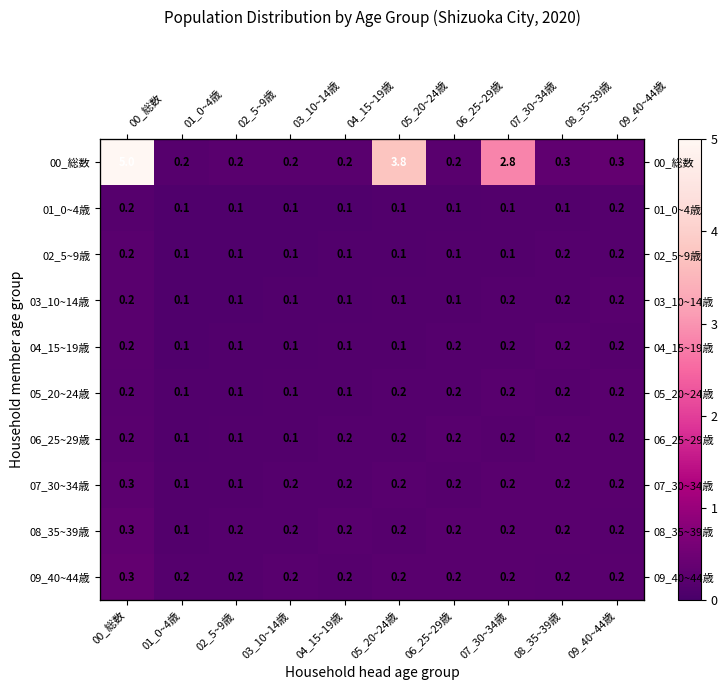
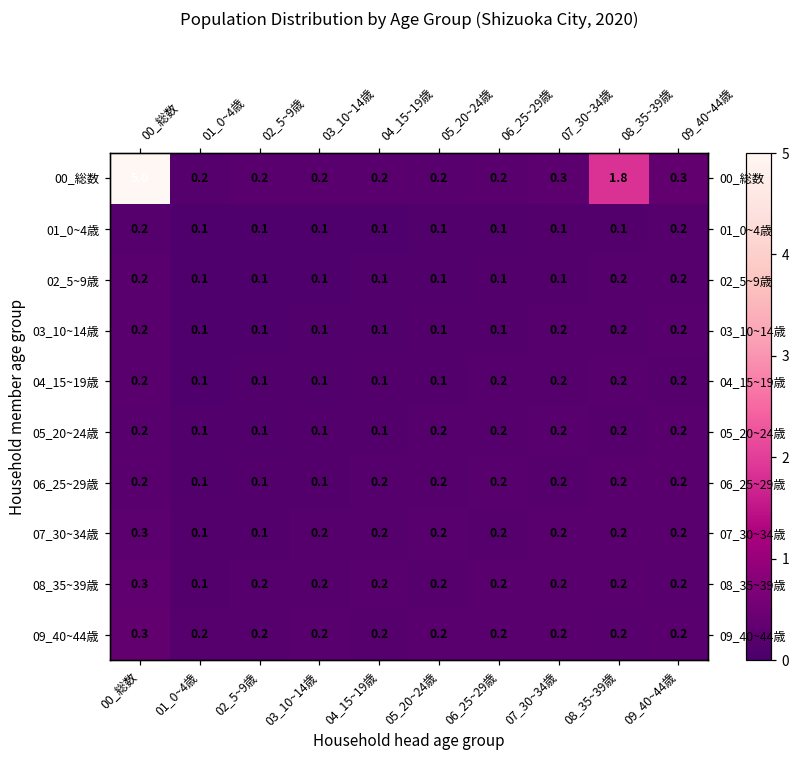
00_総数, 05_20~24歳: 3.8 -> 0.2
00_総数, 07_30~34歳: 2.8 -> 0.3
00_総数, 08_35~39歳: 0.3 -> 1.8
